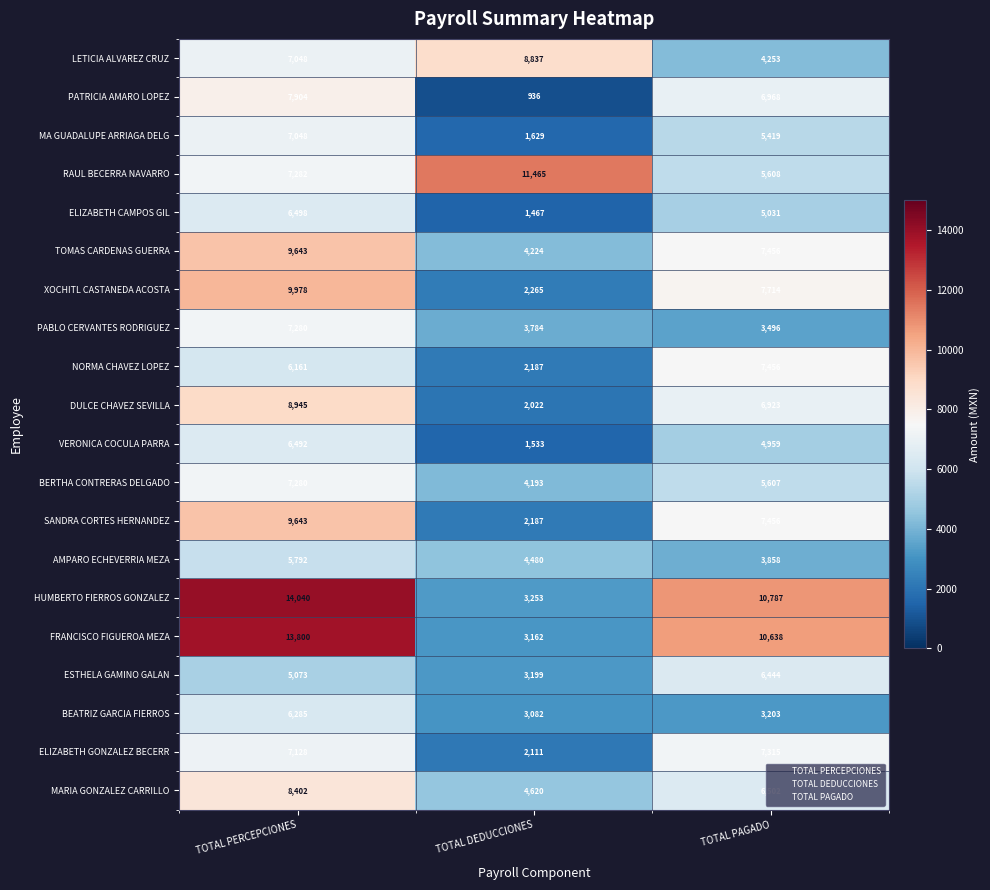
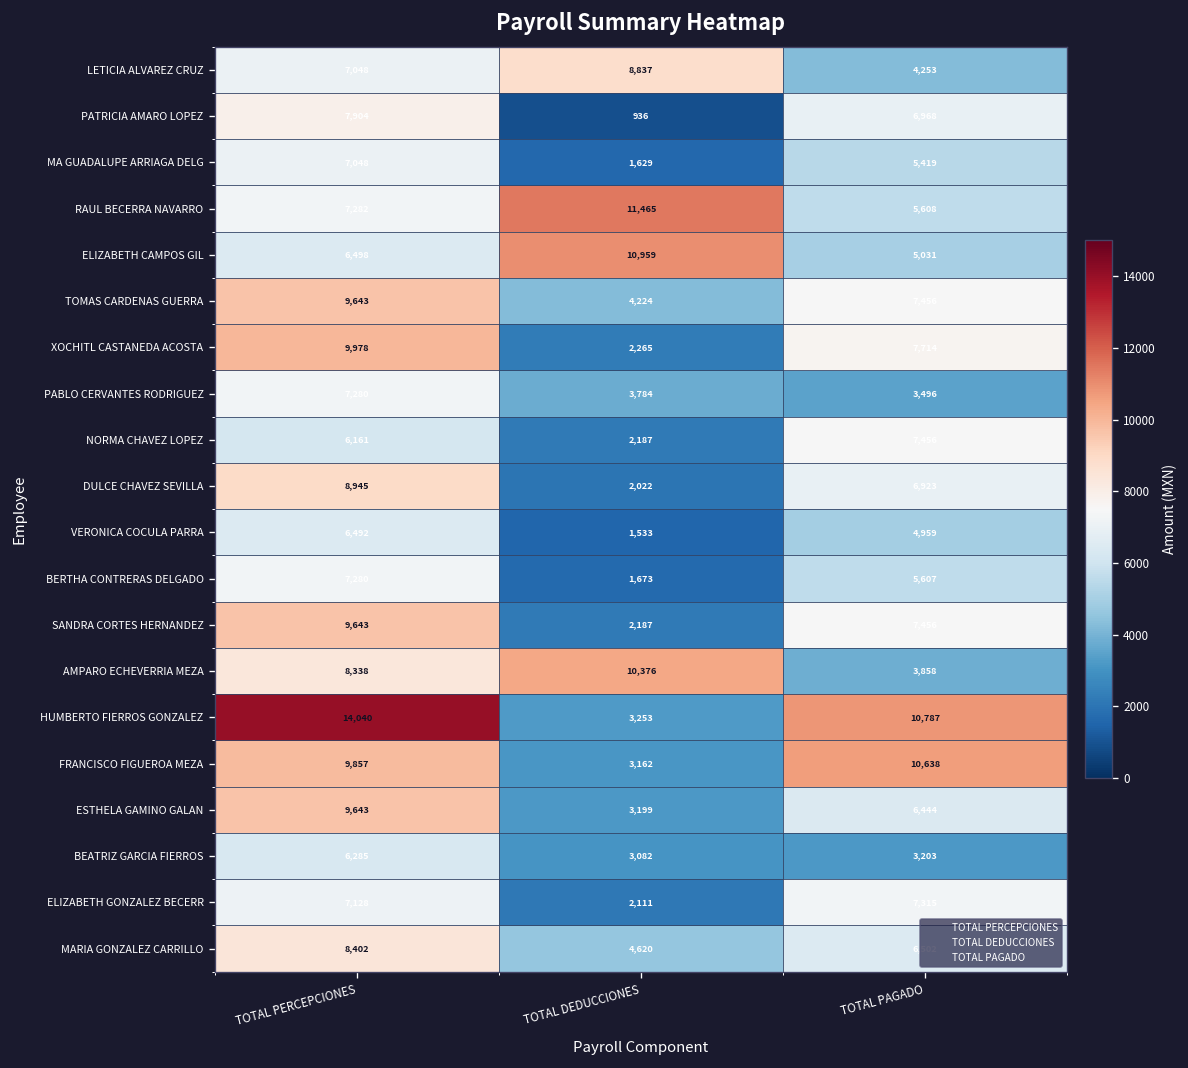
ELIZABETH CAMPOS GIL, TOTAL DEDUCCIONES: 1,467 -> 10,959
BERTHA CONTRERAS DELGADO, TOTAL DEDUCCIONES: 4,193 -> 1,673
AMPARO ECHEVERRIA MEZA, TOTAL PERCEPCIONES: 5,792 -> 8,338
AMPARO ECHEVERRIA MEZA, TOTAL DEDUCCIONES: 4,480 -> 10,376
FRANCISCO FIGUEROA MEZA, TOTAL PERCEPCIONES: 13,800 -> 9,857
ESTHELA GAMINO GALAN, TOTAL PERCEPCIONES: 5,073 -> 9,643
